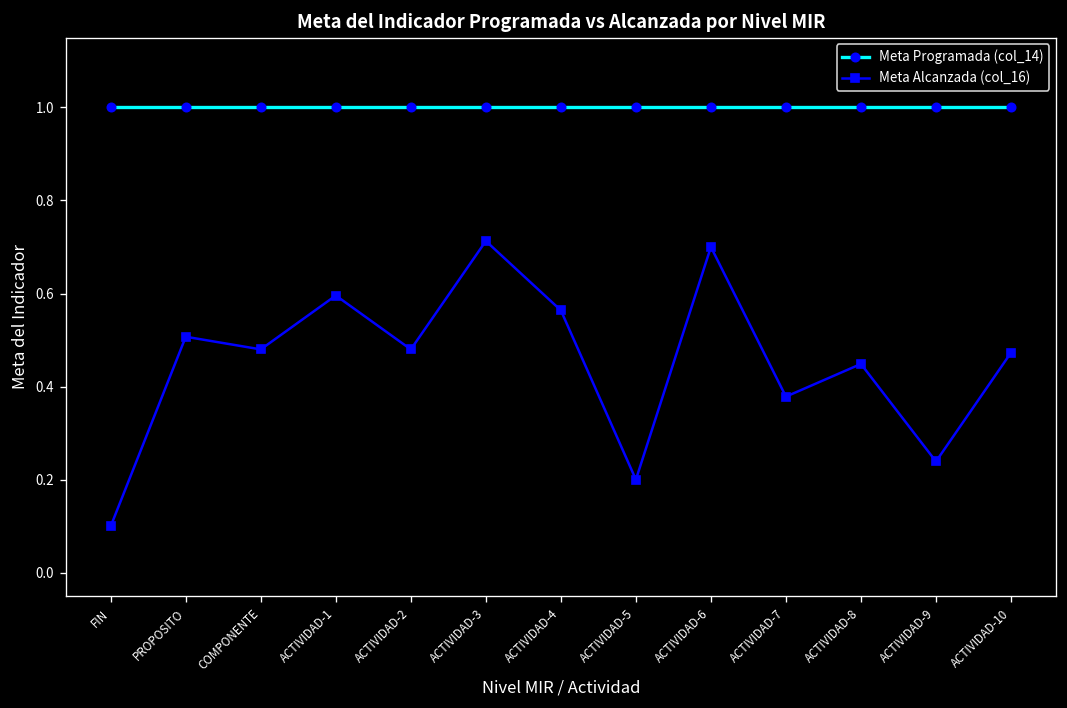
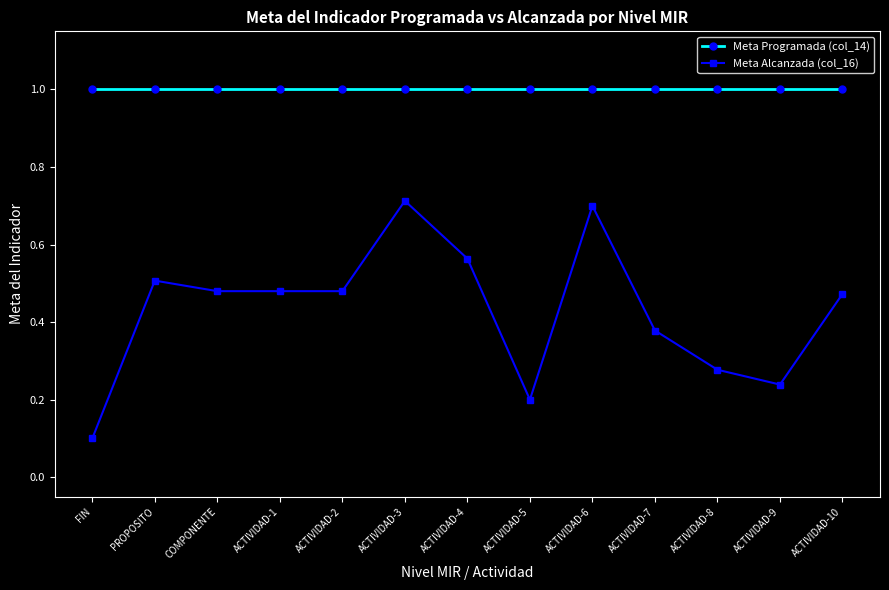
Meta Alcanzada (col_16), ACTIVIDAD-1: 0.60 -> 0.48
Meta Alcanzada (col_16), ACTIVIDAD-8: 0.45 -> 0.28
